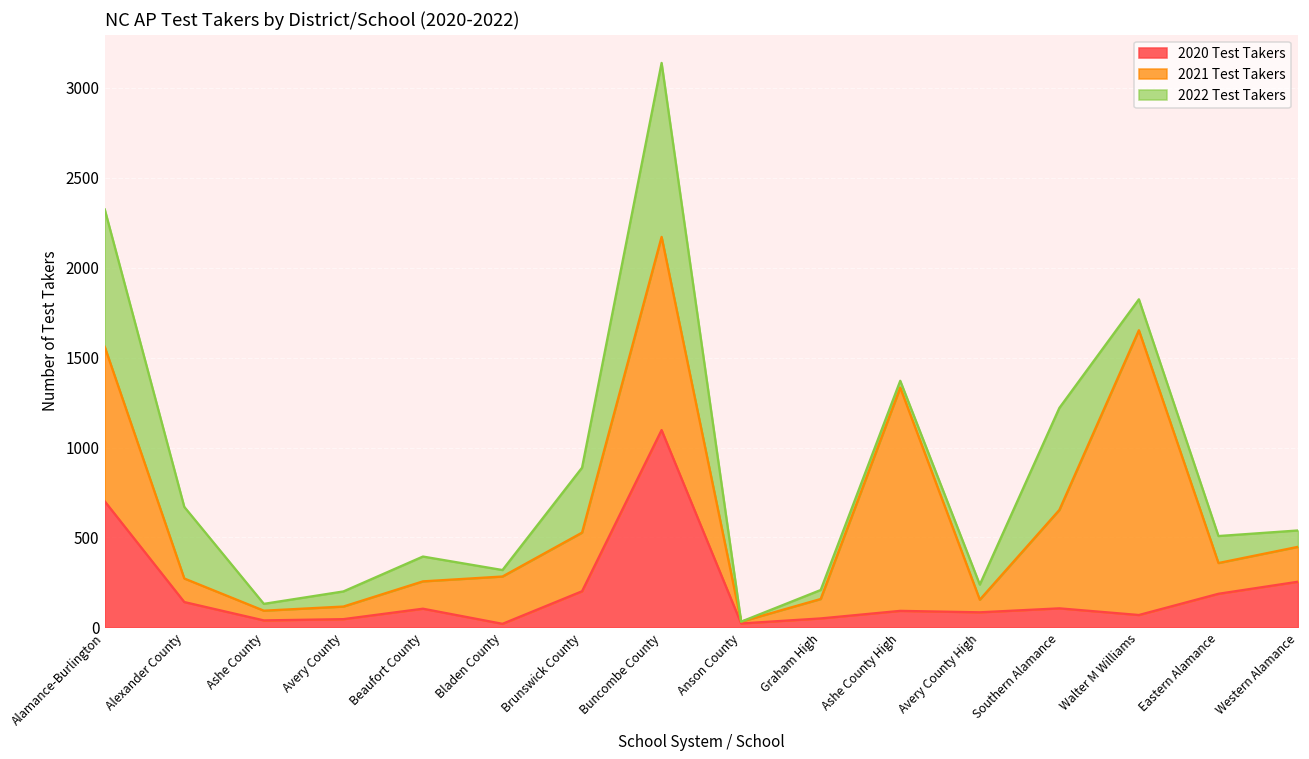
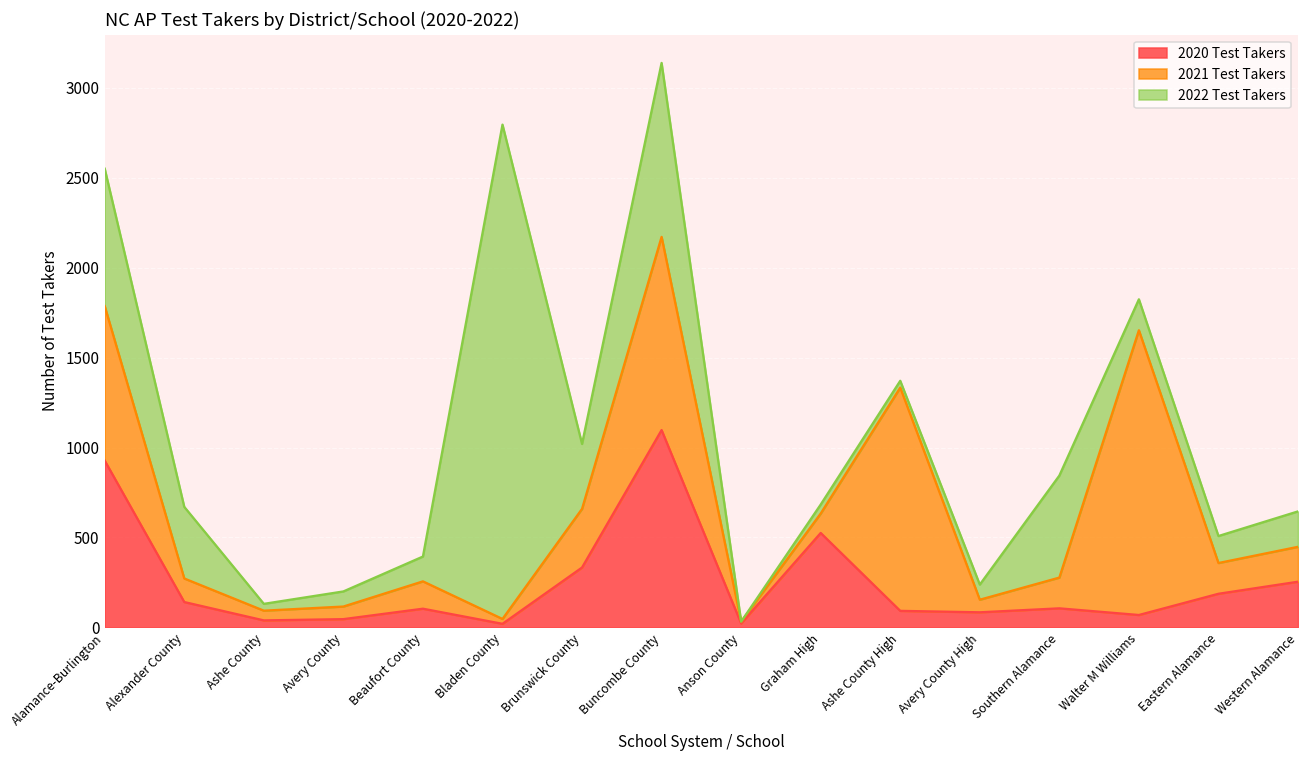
2020 Test Takers, Alamance-Burlington: 700 -> 930
2021 Test Takers, Bladen County: 260 -> 30
2022 Test Takers, Bladen County: 40 -> 2750
2020 Test Takers, Brunswick County: 200 -> 330
2020 Test Takers, Graham High: 50 -> 530
2021 Test Takers, Southern Alamance: 550 -> 170
2022 Test Takers, Western Alamance: 90 -> 200
